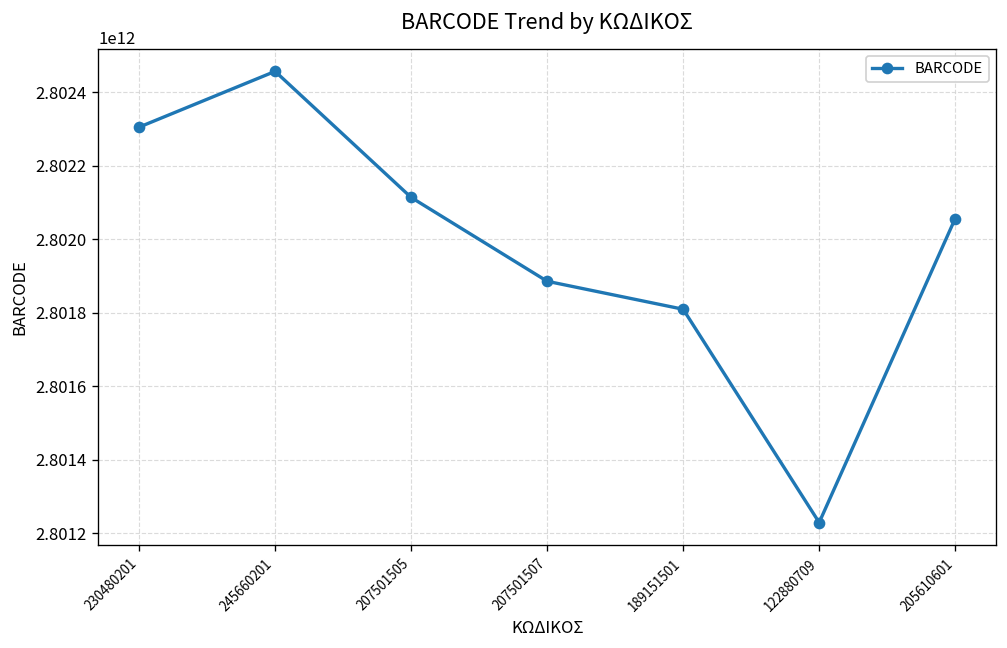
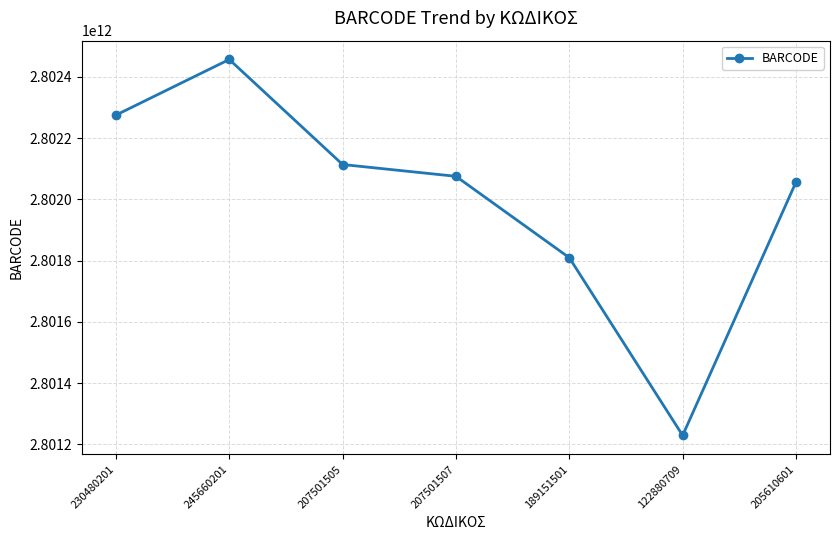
230480201: 2802300000000 -> 2802270000000
207501507: 2801890000000 -> 2802080000000
